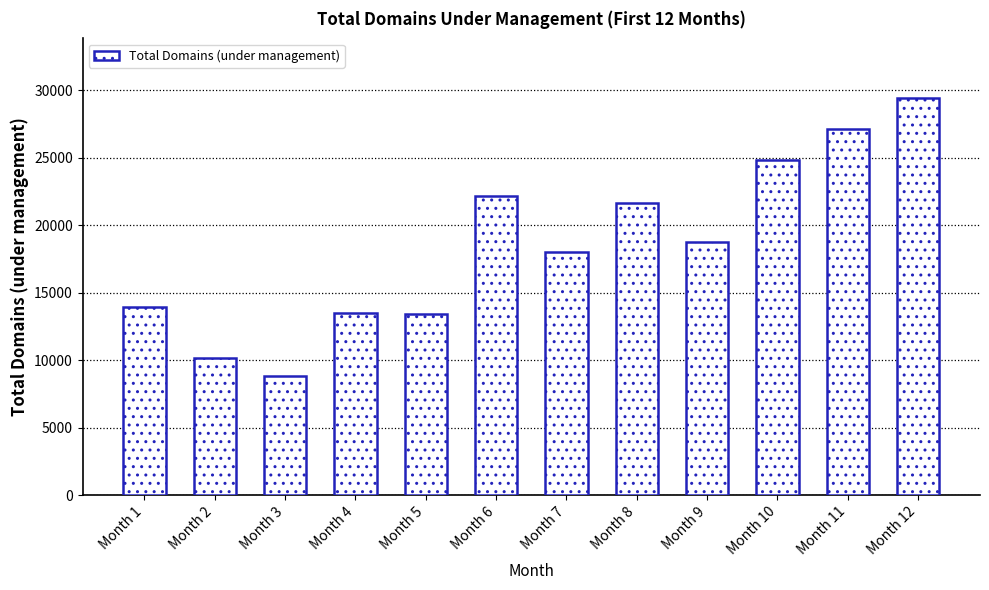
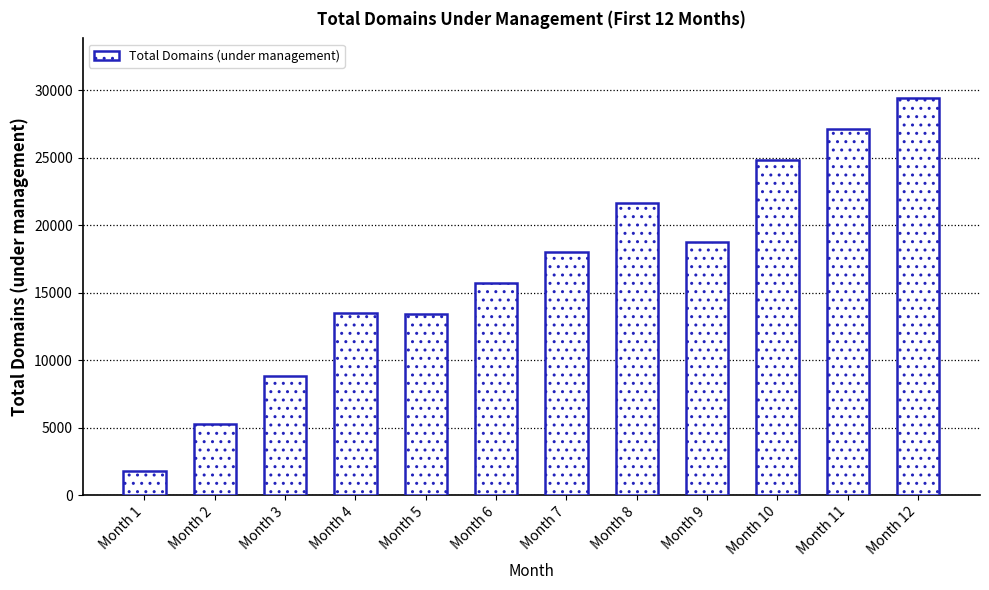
Month 1: 14000 -> 1800
Month 2: 10200 -> 5300
Month 6: 22100 -> 15700
